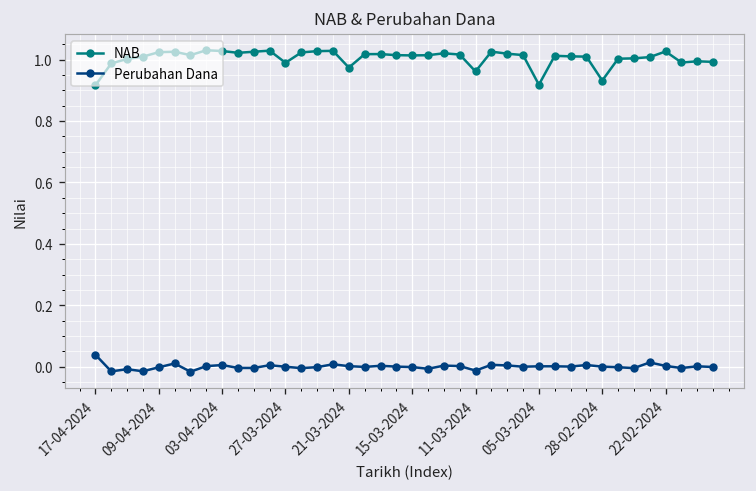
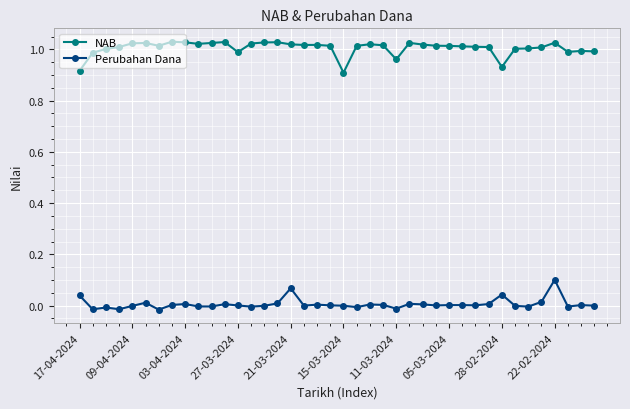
NAB, 21-03-2024: 0.97 -> 1.02
Perubahan Dana, 21-03-2024: 0.00 -> 0.07
NAB, 15-03-2024: 1.01 -> 0.91
NAB, 05-03-2024: 0.92 -> 1.01
Perubahan Dana, 28-02-2024: 0.00 -> 0.04
Perubahan Dana, 22-02-2024: 0.00 -> 0.10
